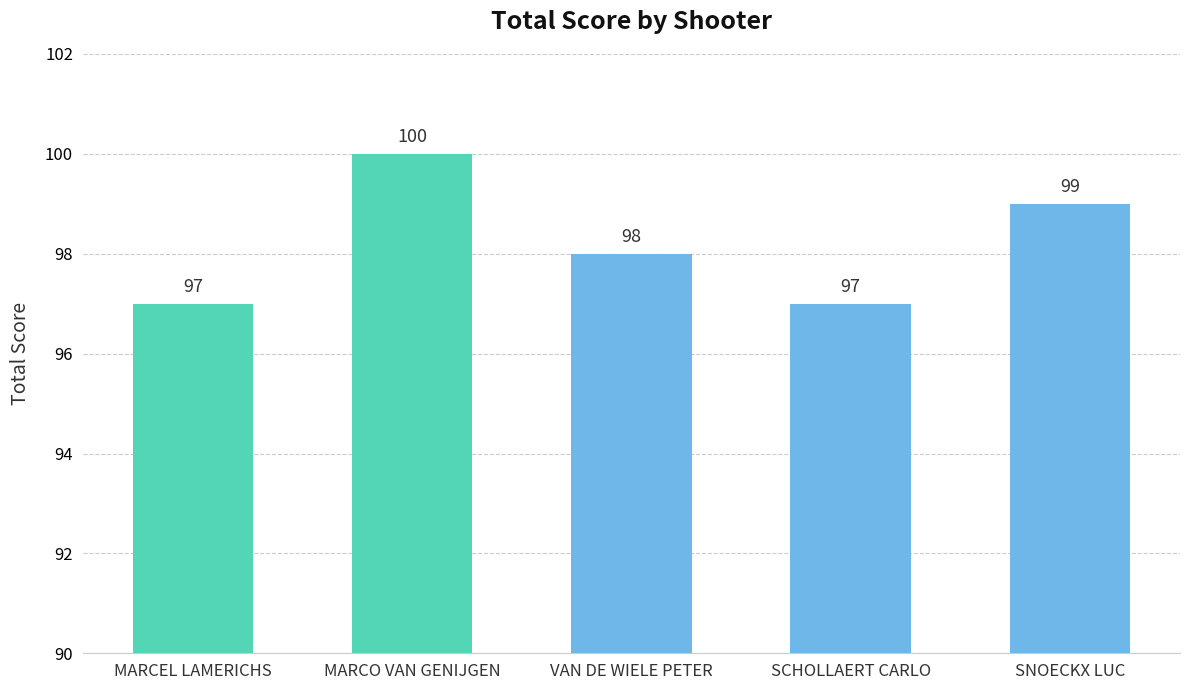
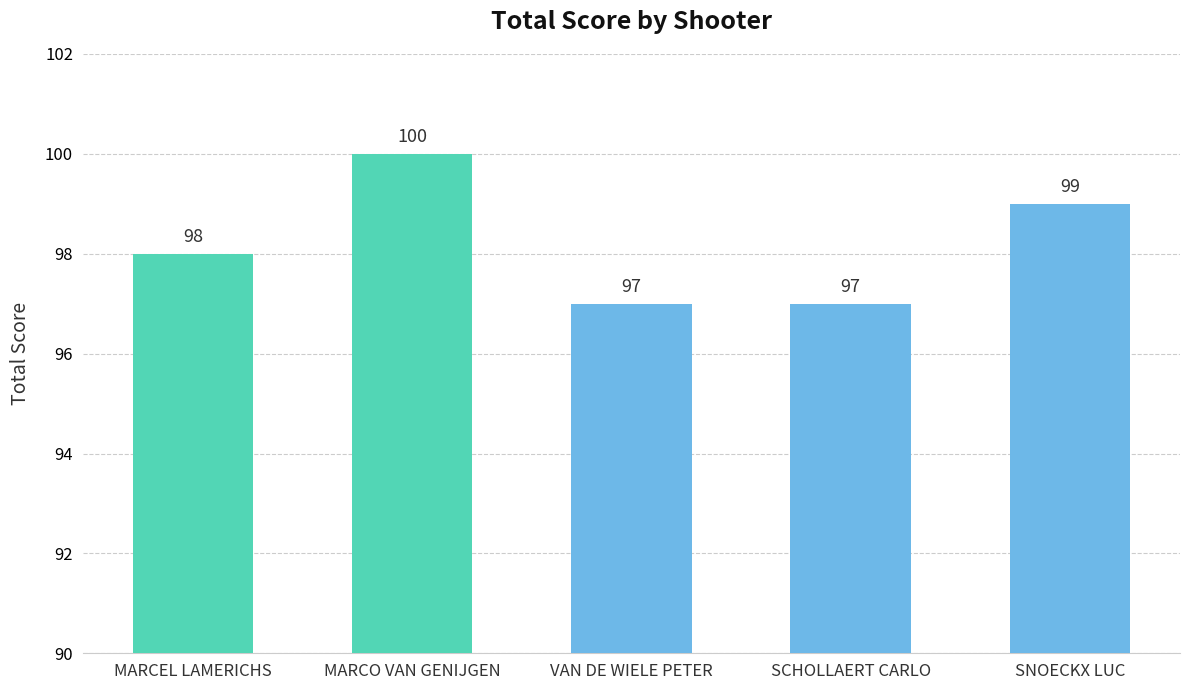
MARCEL LAMERICHS: 97 -> 98
VAN DE WIELE PETER: 98 -> 97
